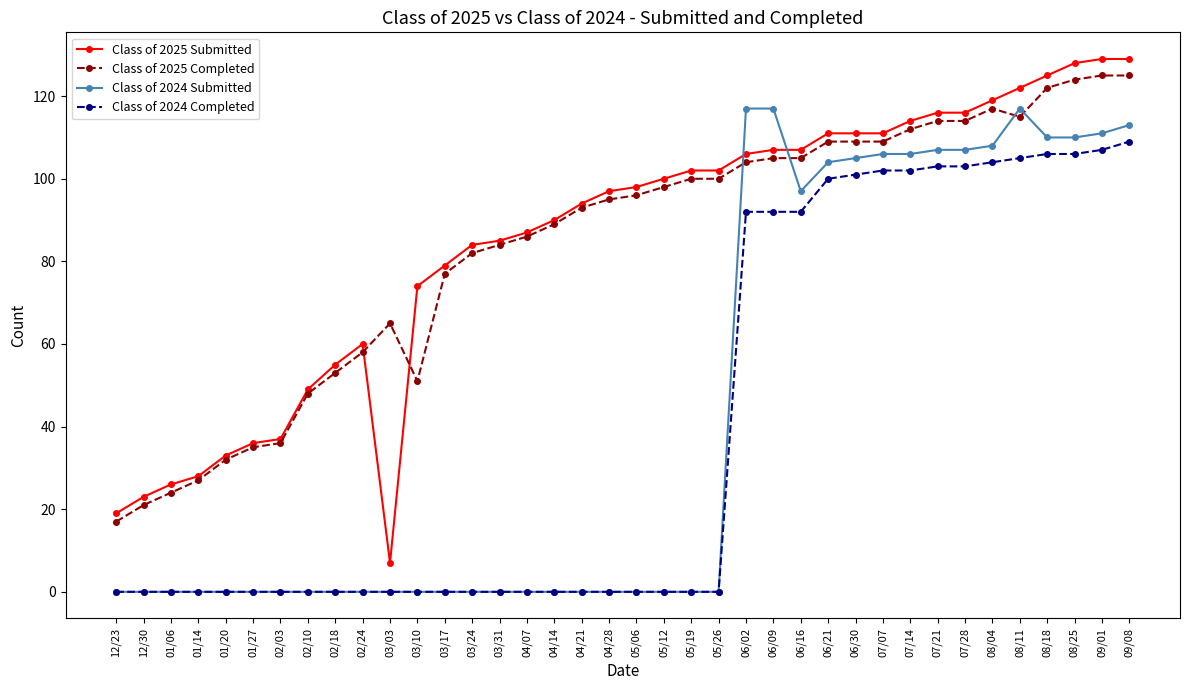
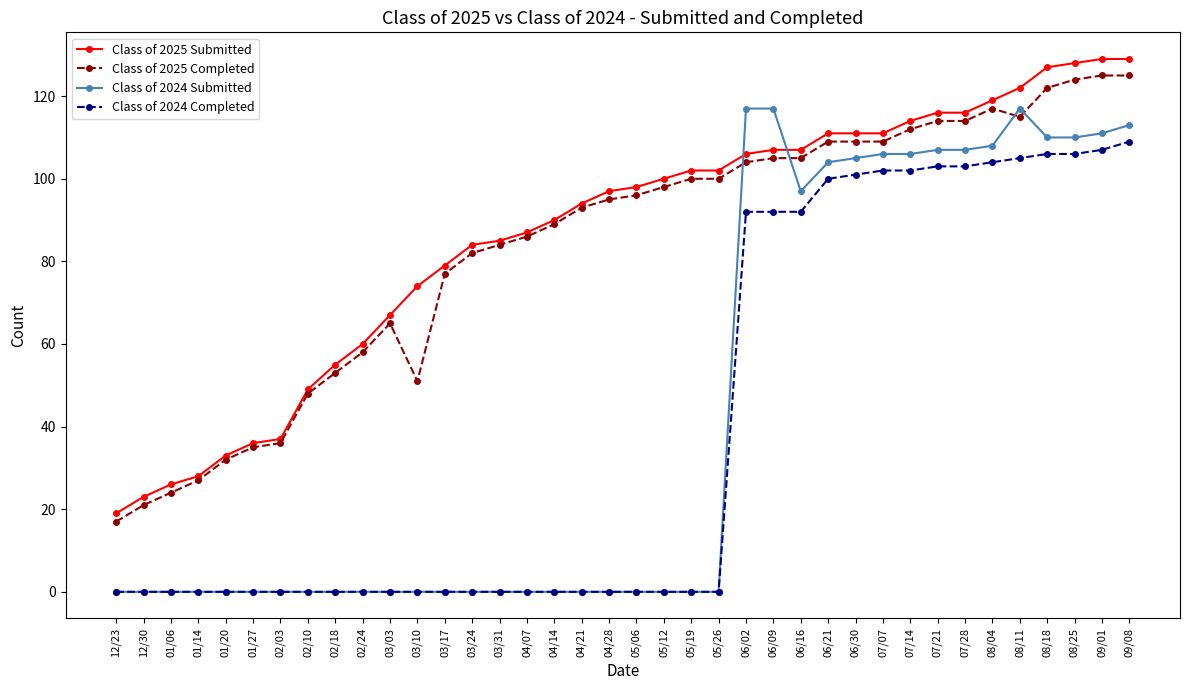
Class of 2025 Submitted, 03/03: 7 -> 67
Class of 2025 Submitted, 08/18: 125 -> 127
